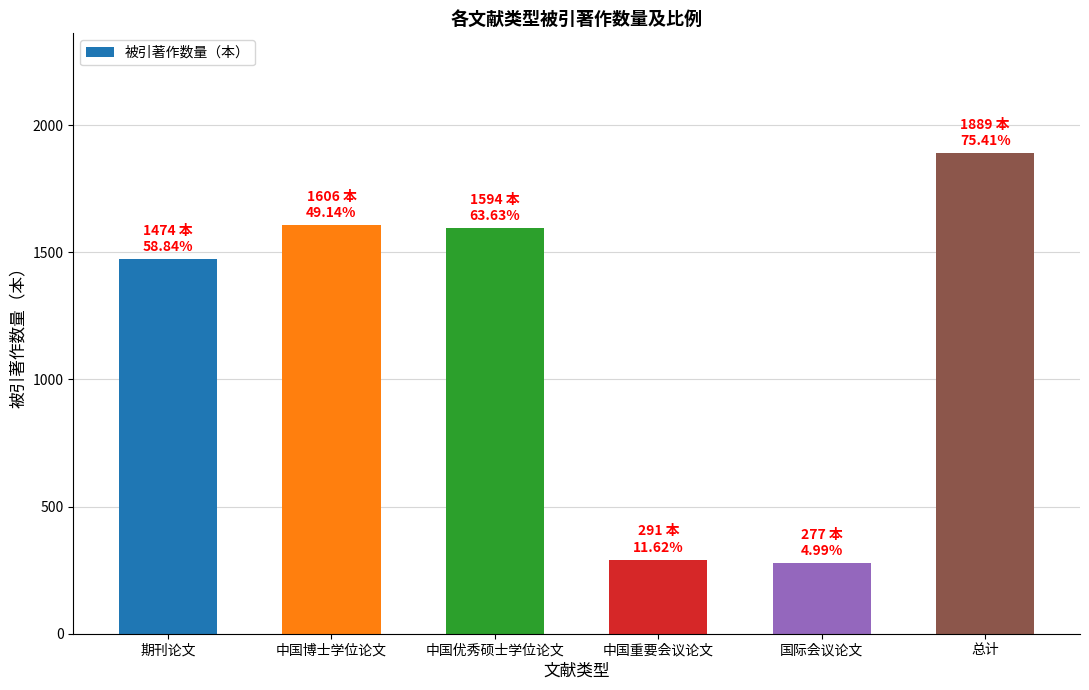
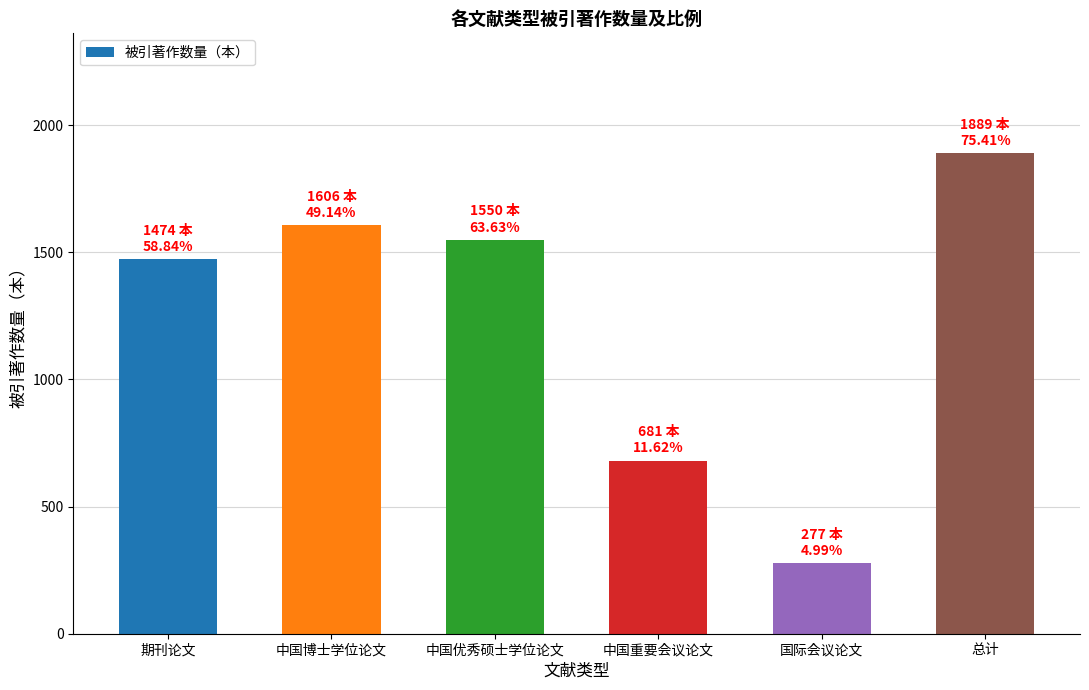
中国优秀硕士学位论文: 1594 -> 1550
中国重要会议论文: 291 -> 681
